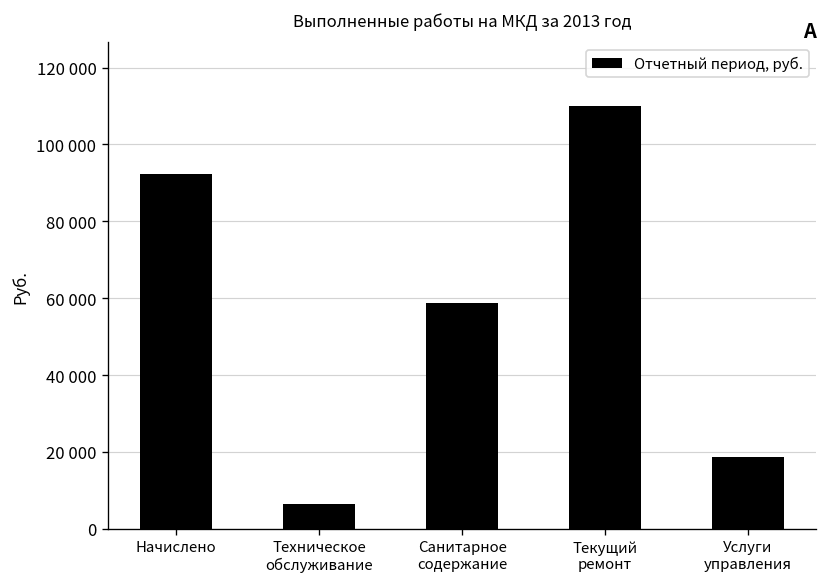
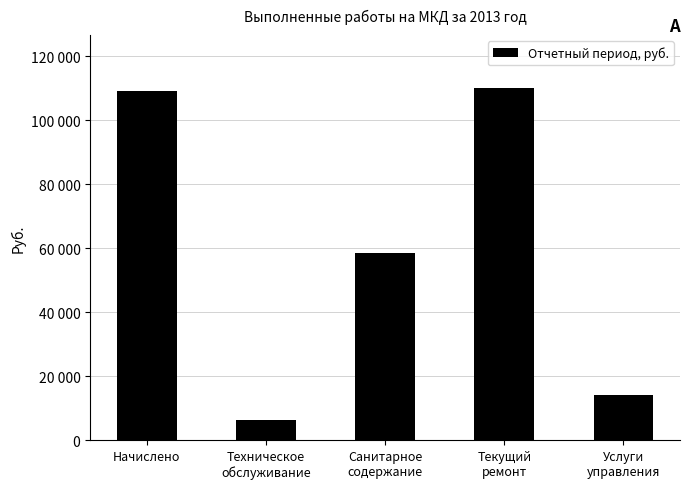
Начислено: 92000 -> 109000
Услуги управления: 19000 -> 14000
